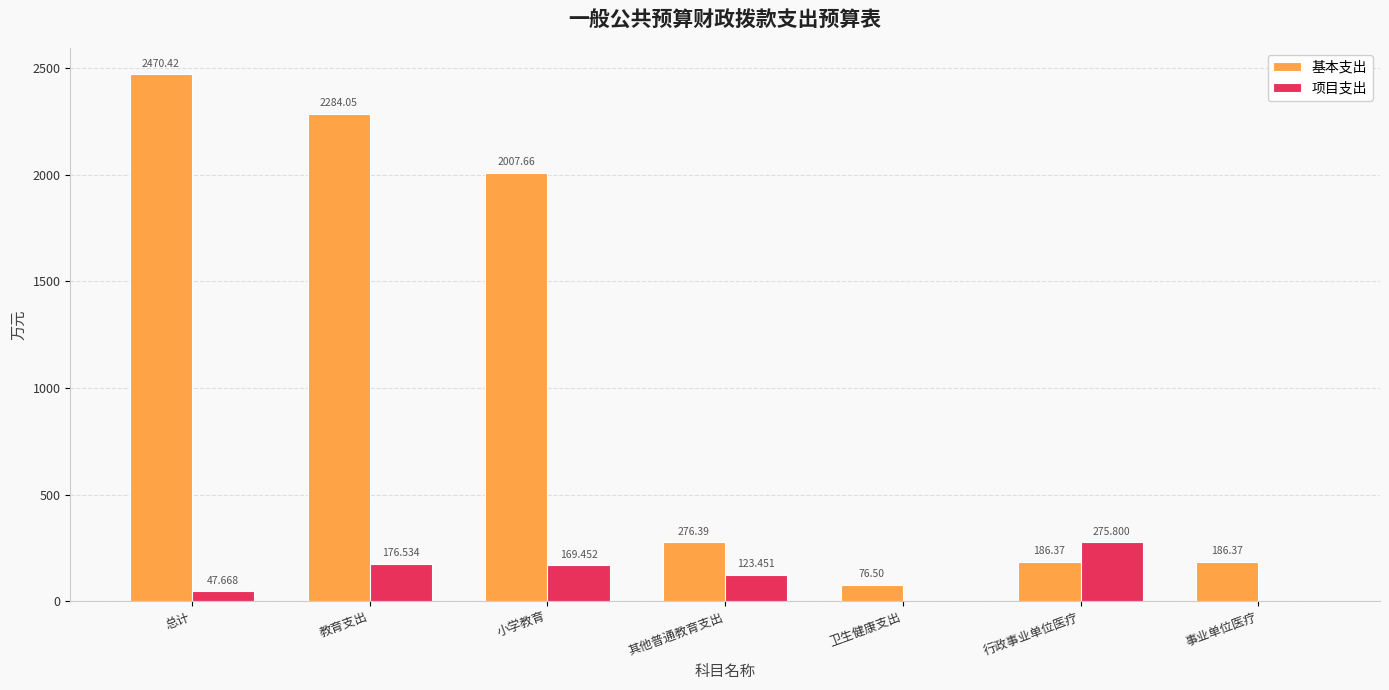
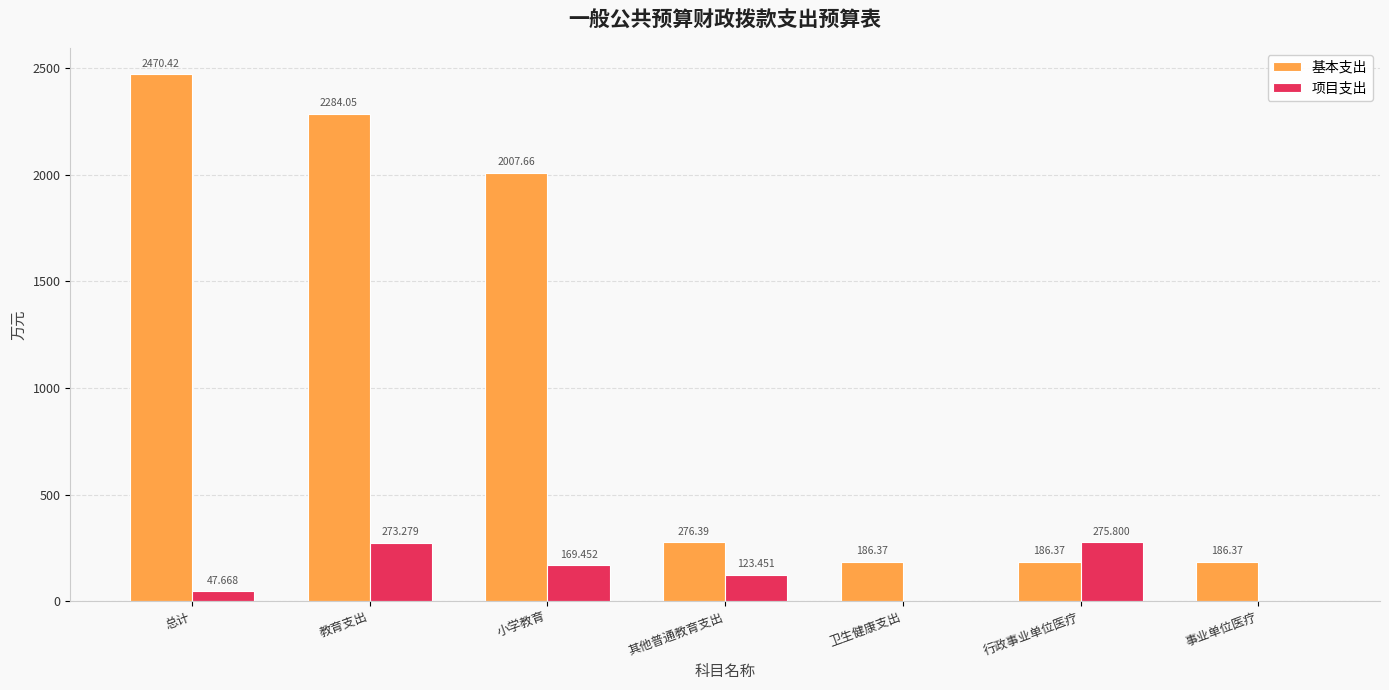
项目支出, 教育支出: 176.534 -> 273.279
基本支出, 卫生健康支出: 76.50 -> 186.37
